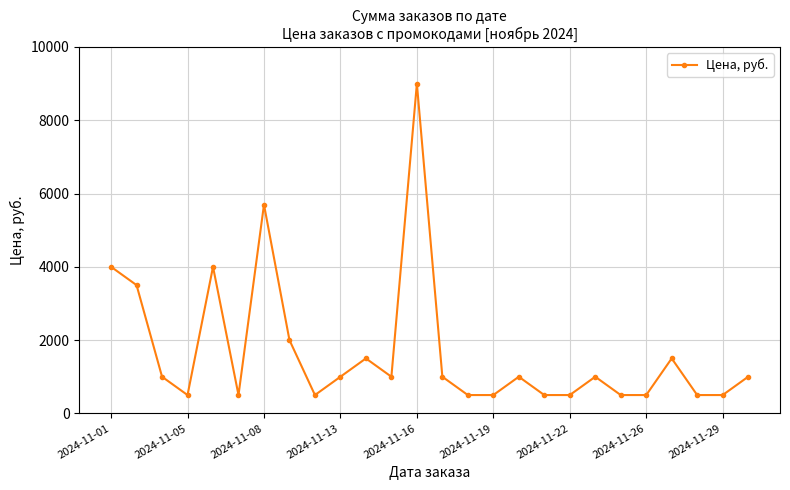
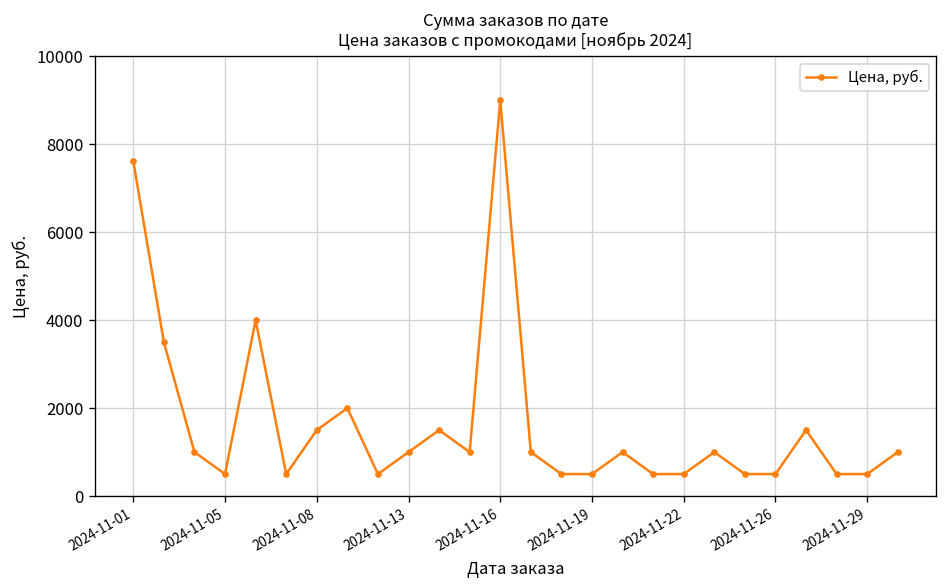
2024-11-01: 4000 -> 7600
2024-11-08: 5700 -> 1500
